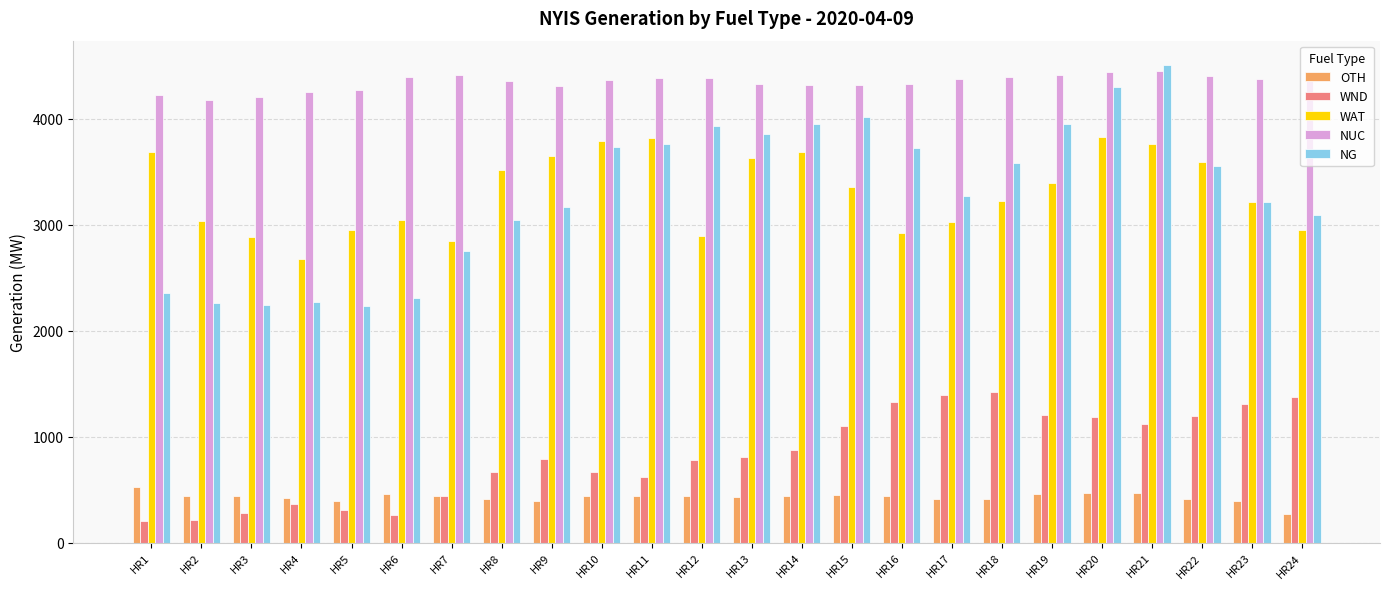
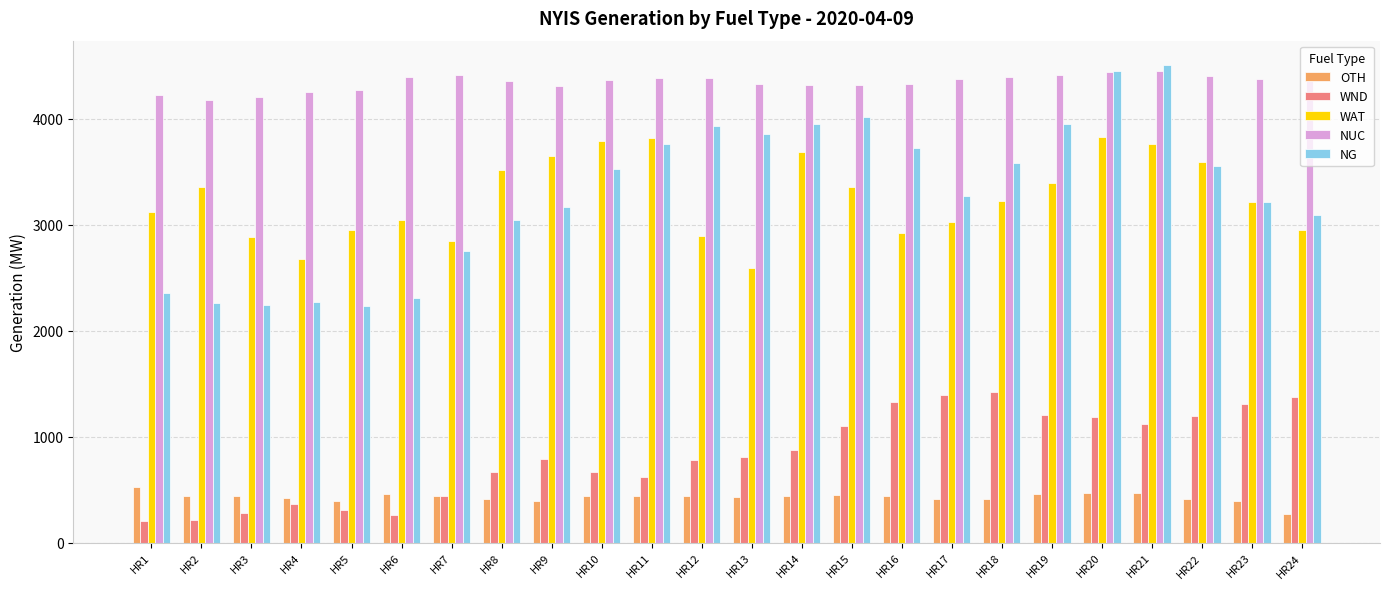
WAT, HR1: 3680 -> 3120
WAT, HR2: 3030 -> 3360
NG, HR10: 3740 -> 3530
WAT, HR13: 3630 -> 2590
NG, HR20: 4300 -> 4450
